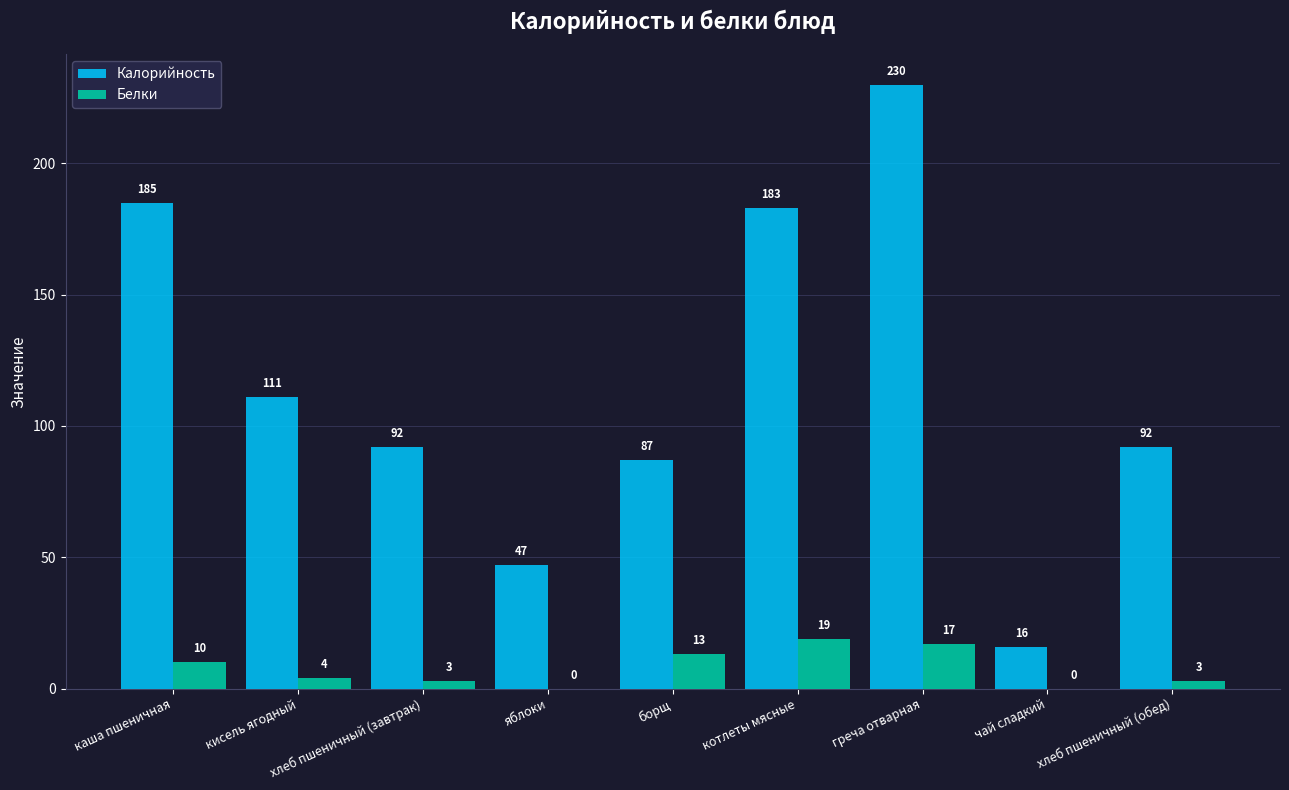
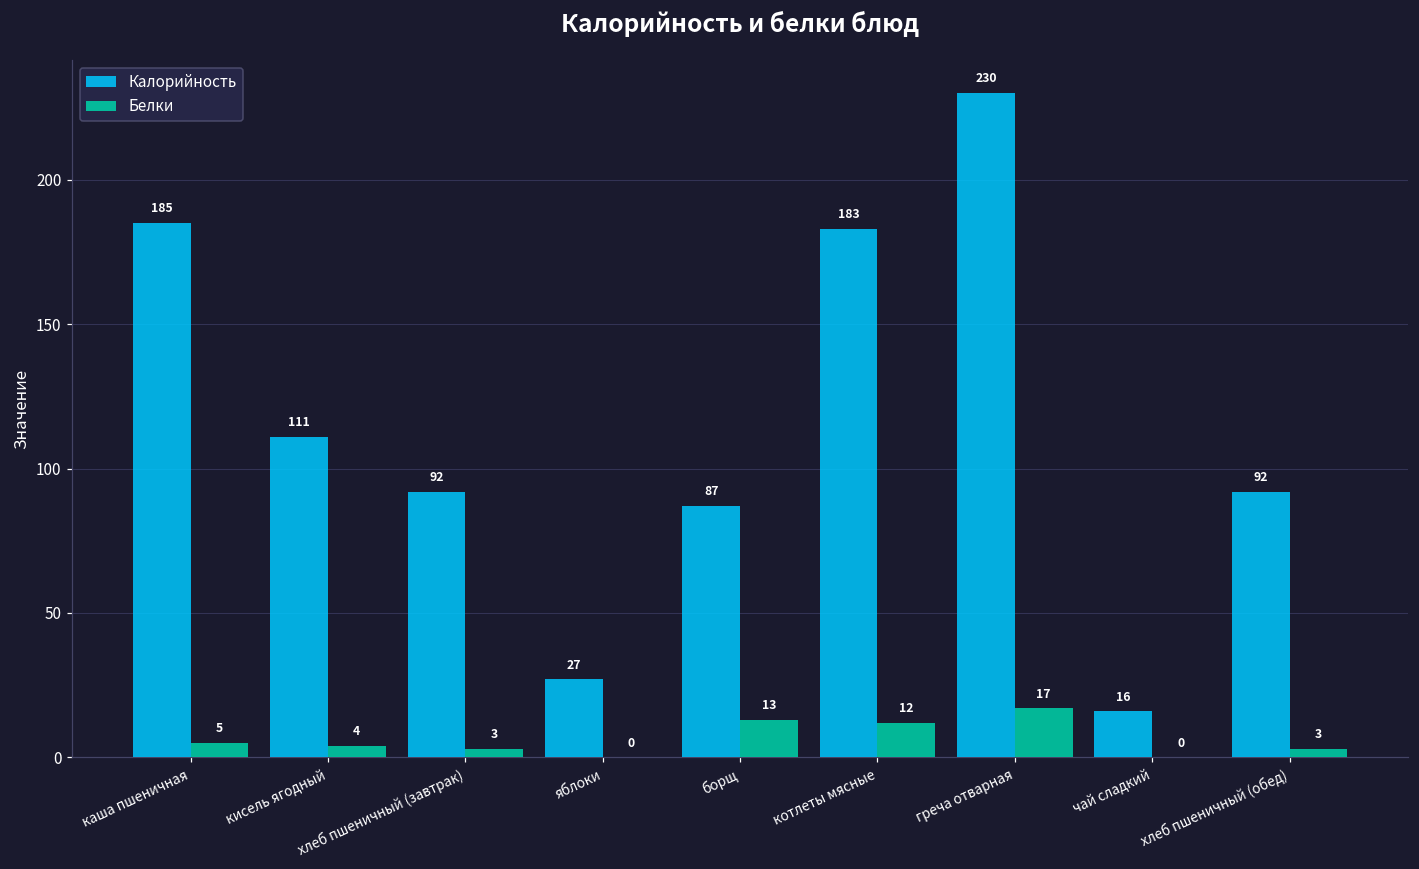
Белки, каша пшеничная: 10 -> 5
Калорийность, яблоки: 47 -> 27
Белки, котлеты мясные: 19 -> 12
